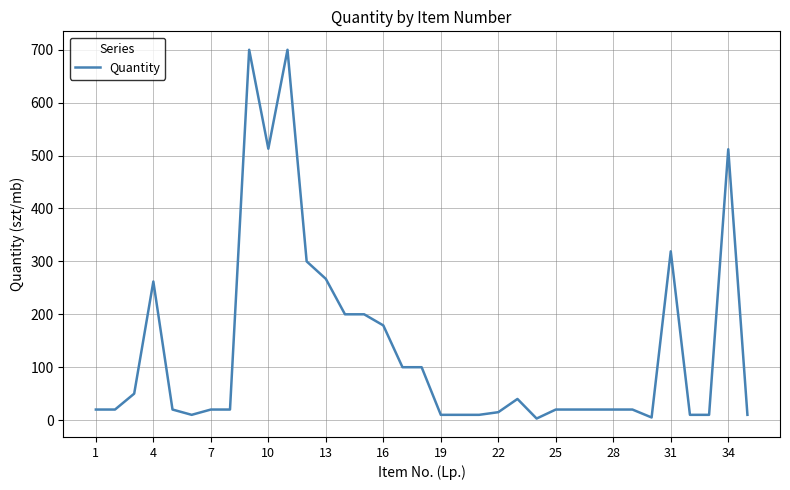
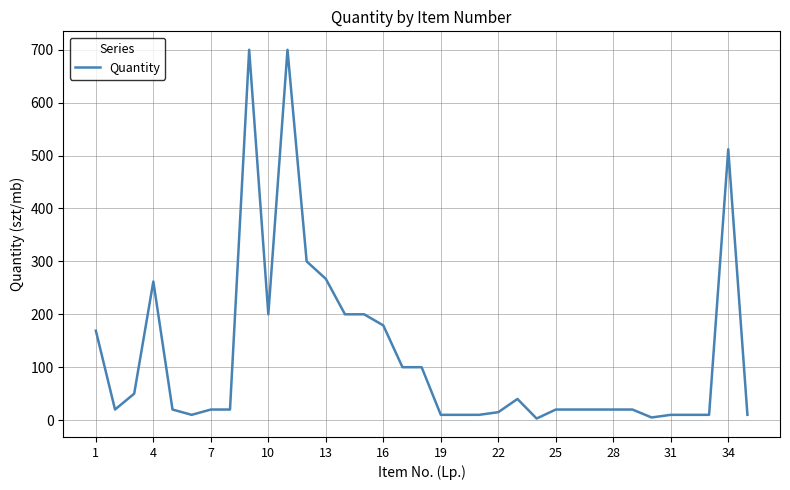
1: 20 -> 170
10: 510 -> 200
31: 320 -> 10
